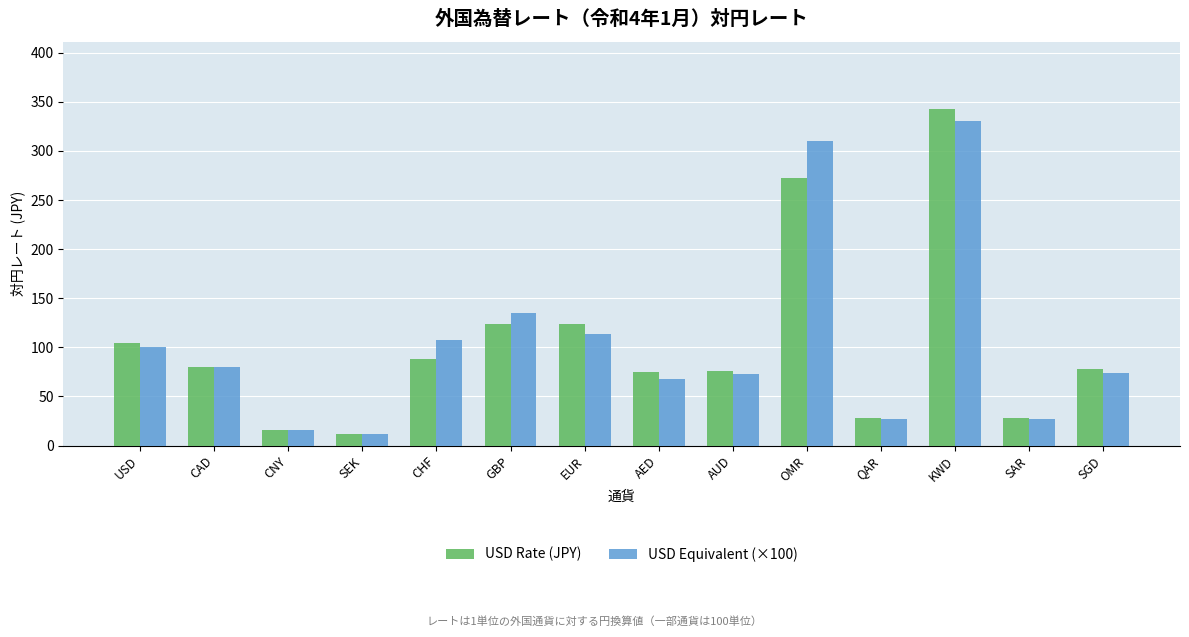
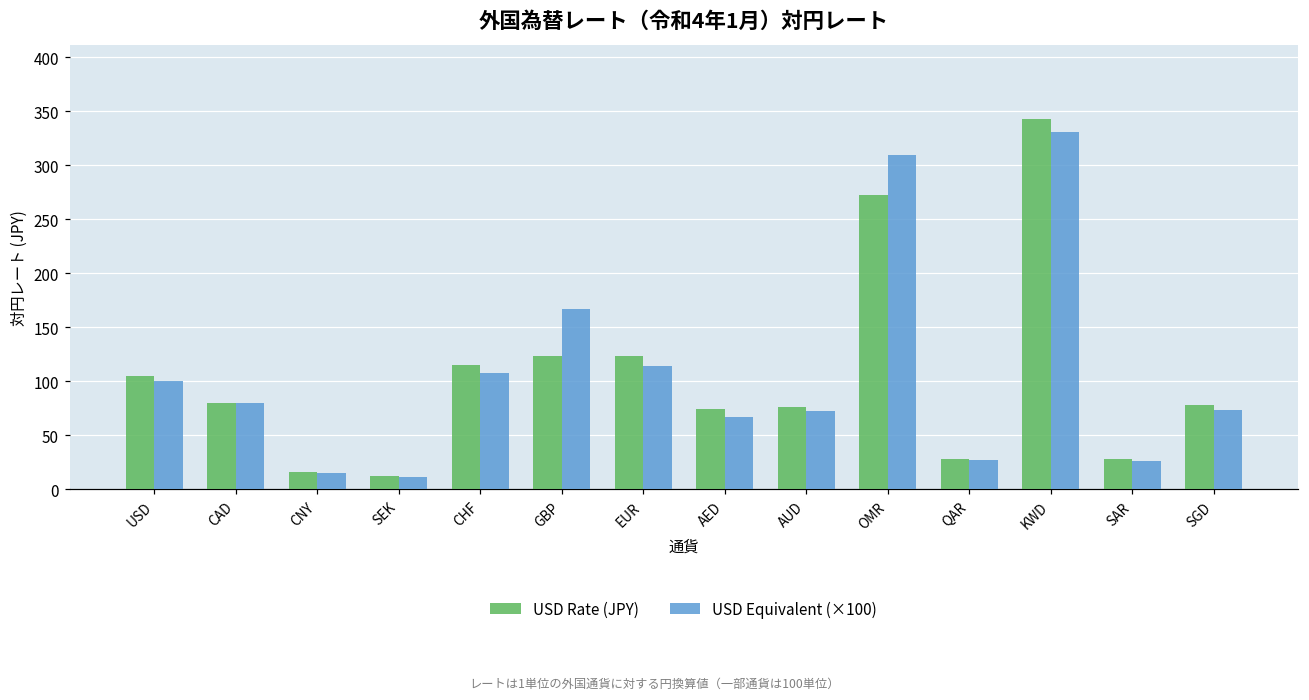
USD Rate (JPY), CHF: 90 -> 120
USD Equivalent (×100), GBP: 140 -> 170
